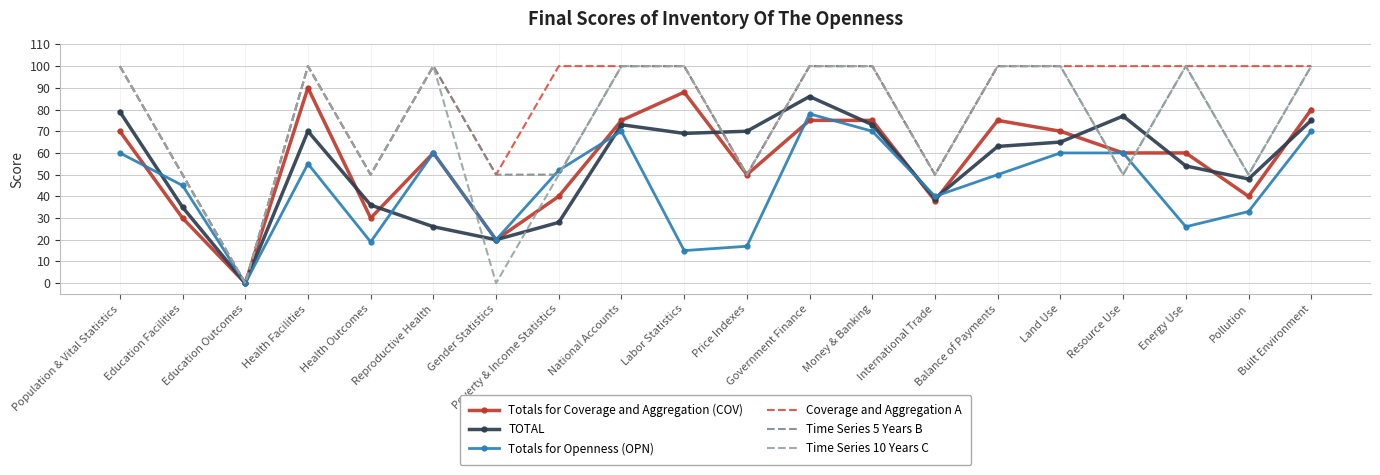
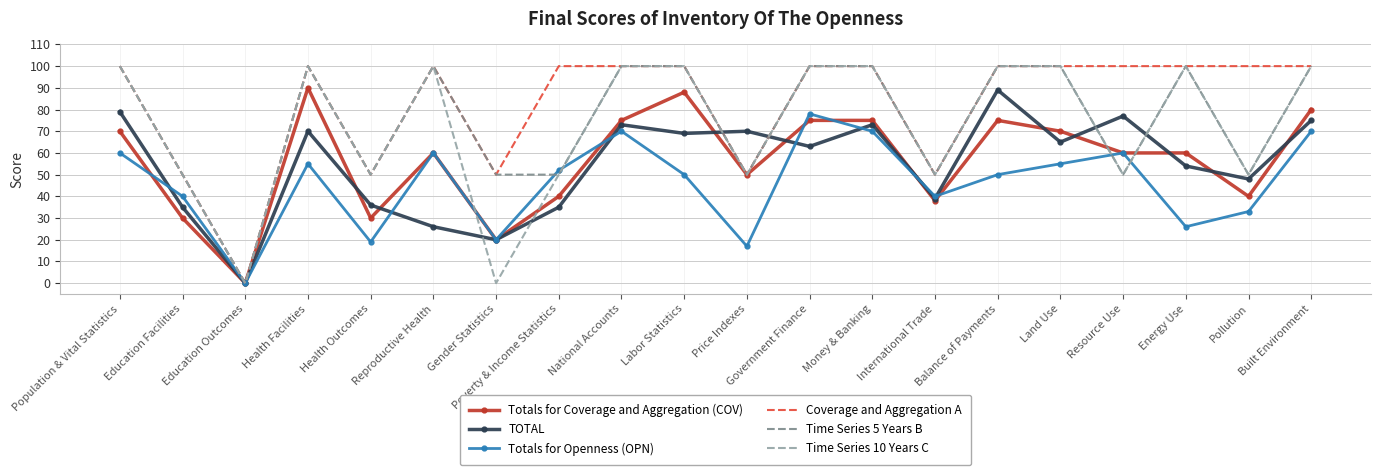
Totals for Openness (OPN), Education Facilities: 45 -> 40
TOTAL, Poverty & Income Statistics: 28 -> 35
Totals for Openness (OPN), Labor Statistics: 15 -> 50
TOTAL, Government Finance: 86 -> 63
TOTAL, Balance of Payments: 63 -> 89
Totals for Openness (OPN), Land Use: 60 -> 55
